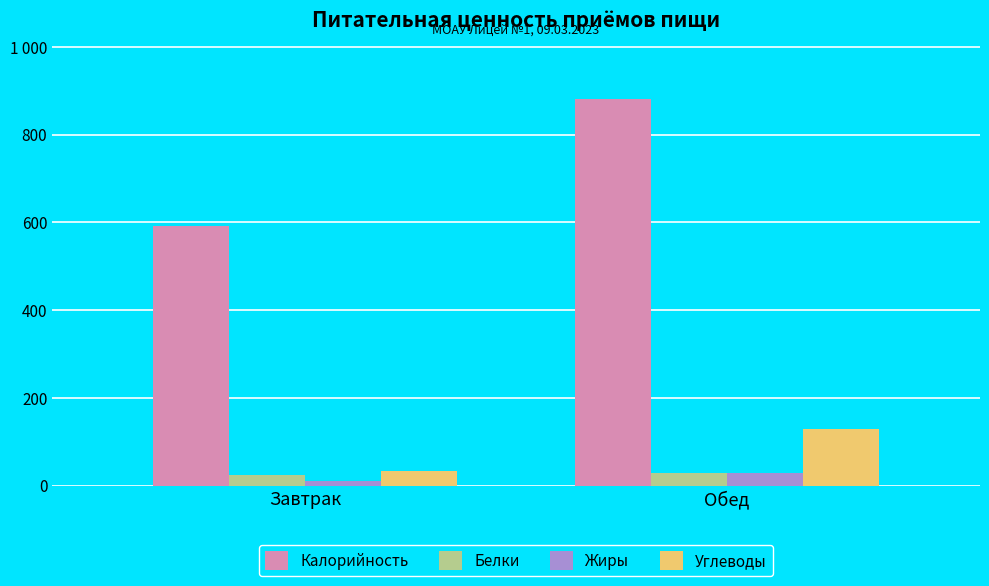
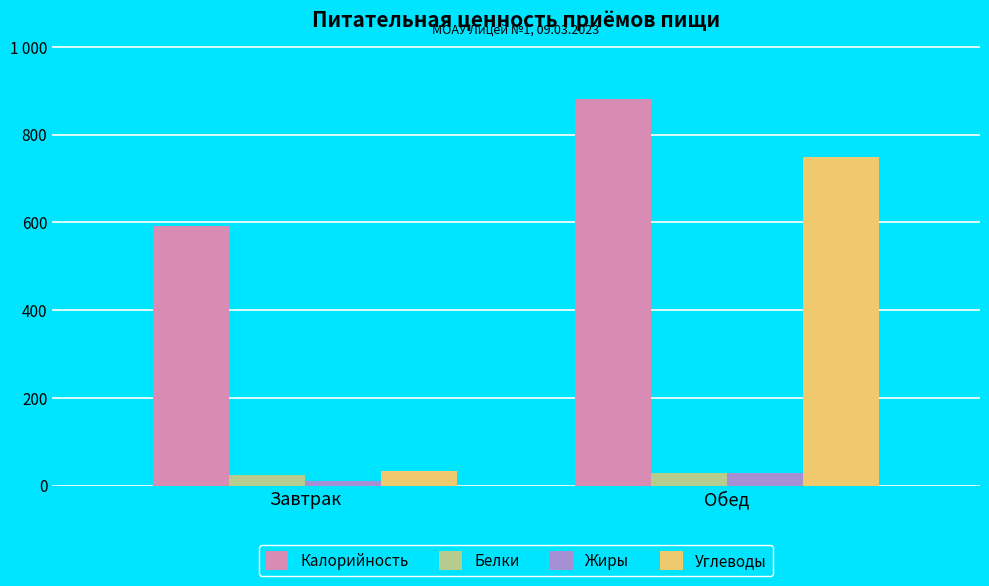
Углеводы, Обед: 130 -> 750
